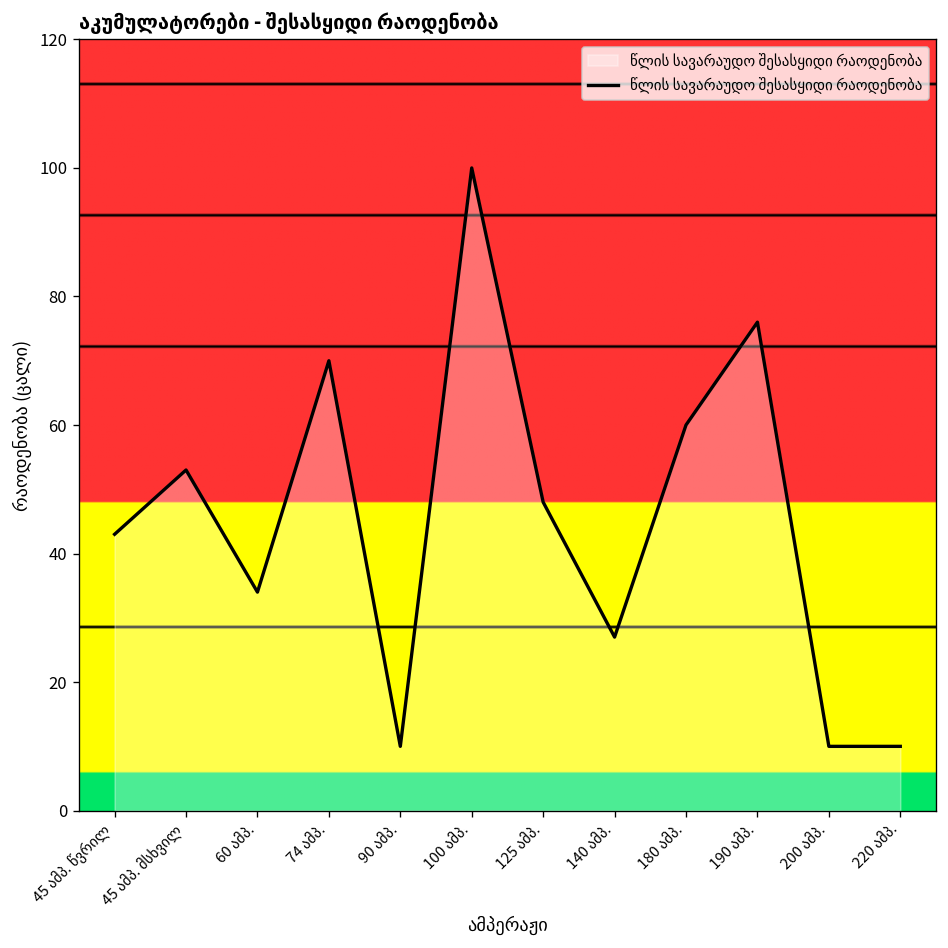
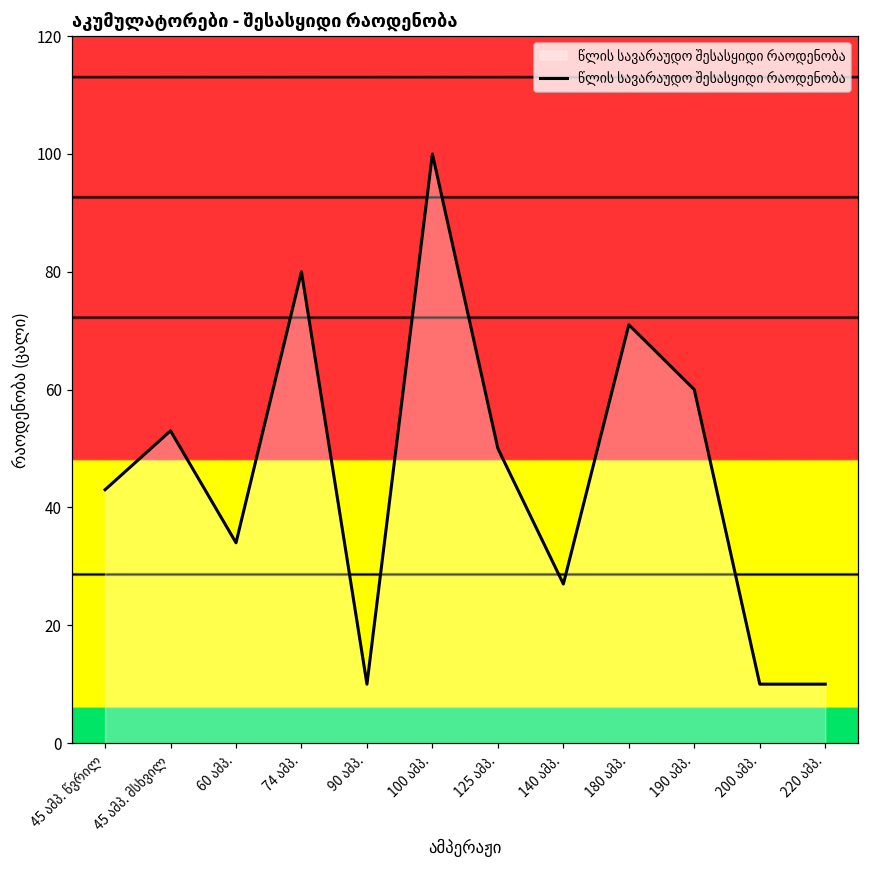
74 ამპ.: 70 -> 80
125 ამპ.: 48 -> 50
180 ამპ.: 60 -> 71
190 ამპ.: 76 -> 60
